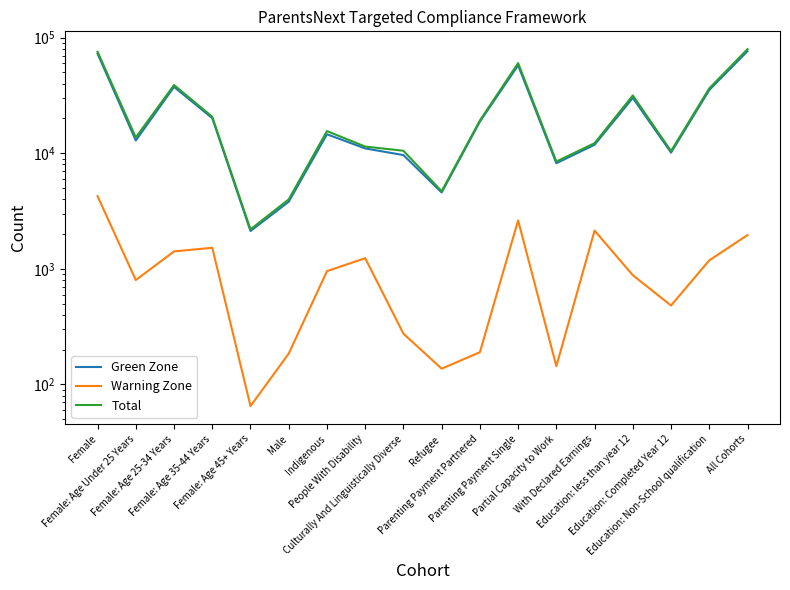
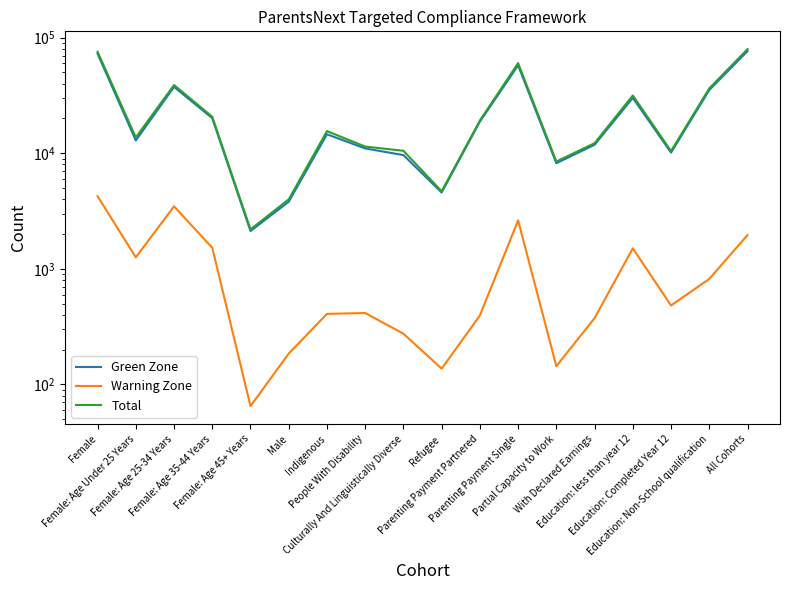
Warning Zone, Female: Age Under 25 Years: 800 -> 1300
Warning Zone, Female: Age 25-34 Years: 1400 -> 3500
Warning Zone, Indigenous: 1000 -> 410
Warning Zone, People With Disability: 1200 -> 420
Warning Zone, Parenting Payment Partnered: 190 -> 400
Warning Zone, With Declared Earnings: 2100 -> 380
Warning Zone, Education: less than year 12: 900 -> 1500
Warning Zone, Education: Non-School qualification: 1200 -> 800
